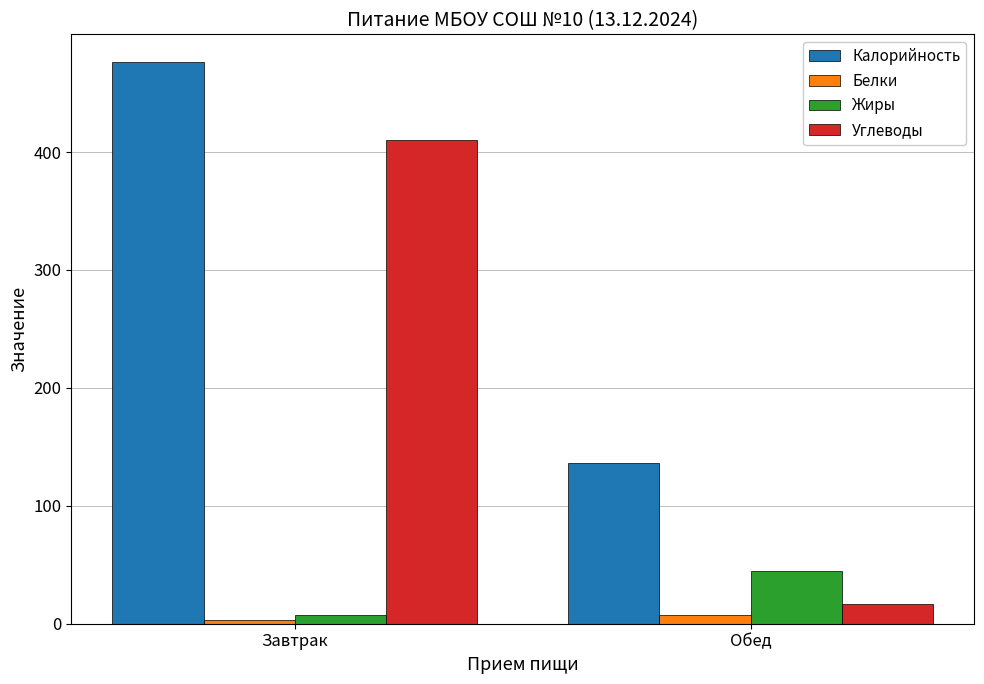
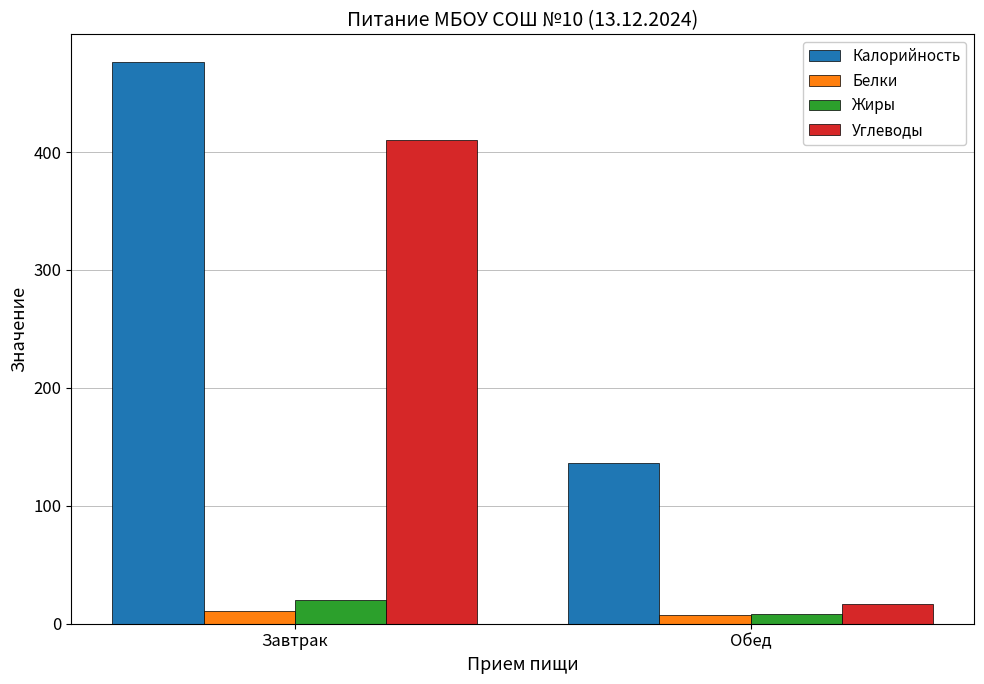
Белки, Завтрак: 3 -> 11
Жиры, Завтрак: 7 -> 20
Жиры, Обед: 45 -> 8
